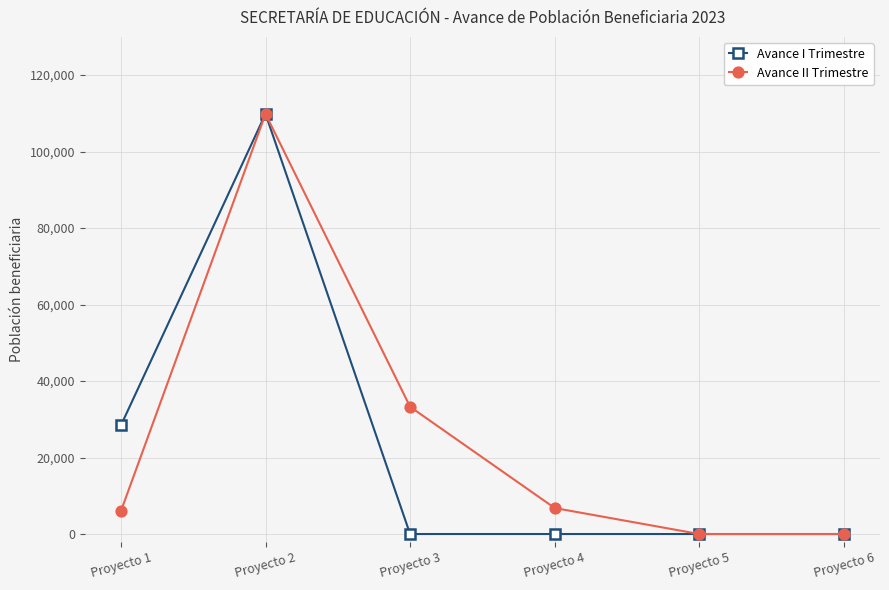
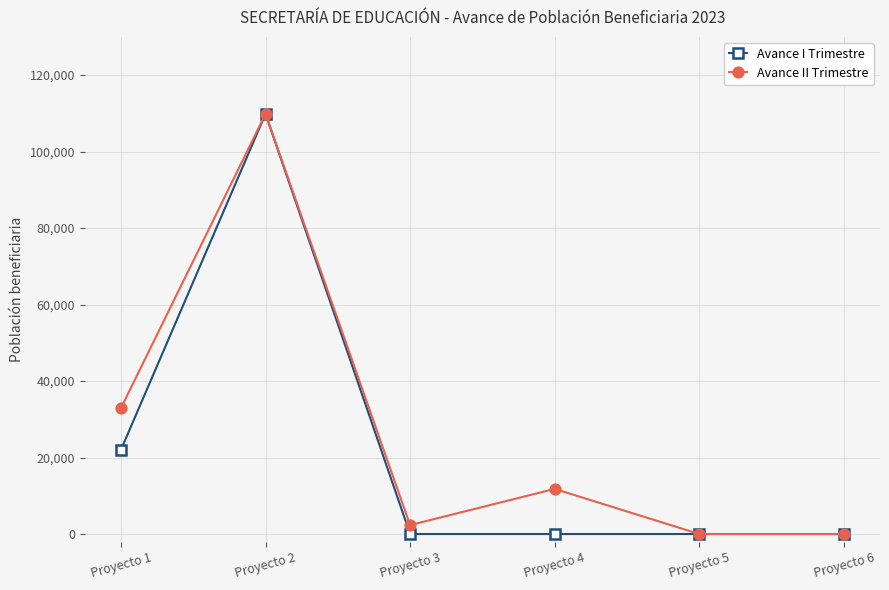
Avance I Trimestre, Proyecto 1: 28,000 -> 22,000
Avance II Trimestre, Proyecto 1: 6,000 -> 33,000
Avance II Trimestre, Proyecto 3: 33,000 -> 2,000
Avance II Trimestre, Proyecto 4: 7,000 -> 12,000
